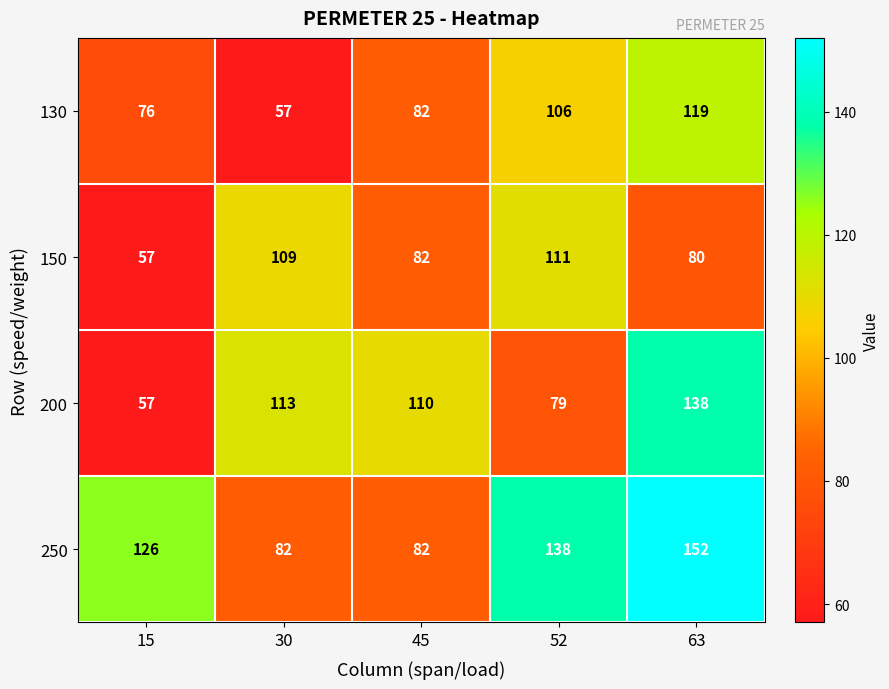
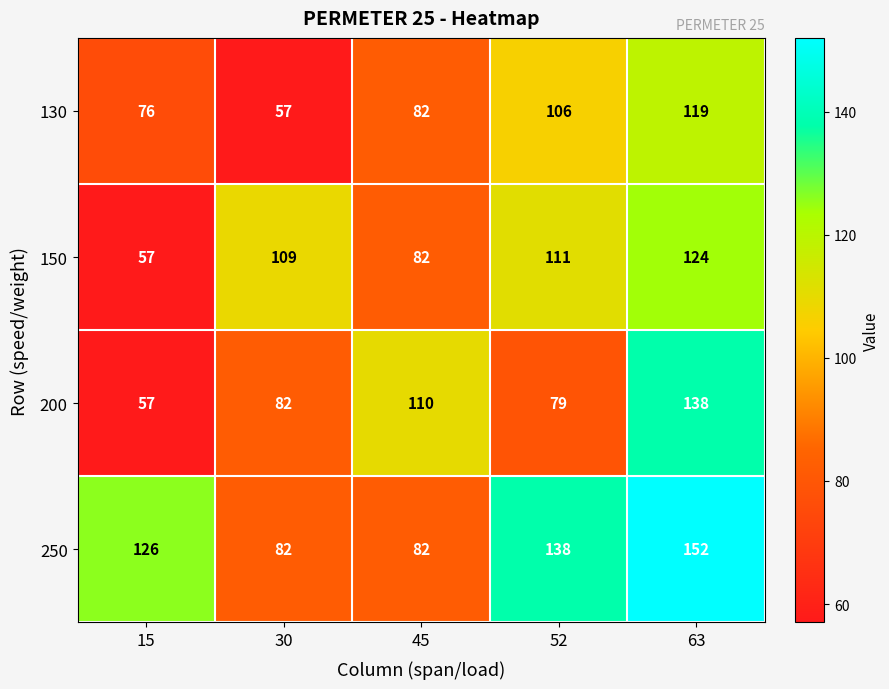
150, 63: 80 -> 124
200, 30: 113 -> 82
